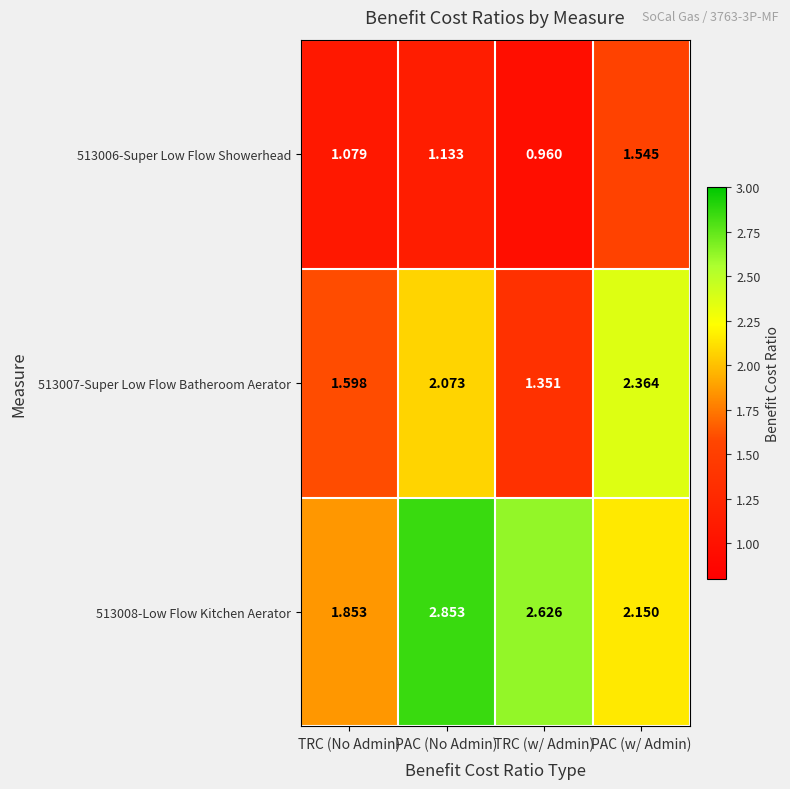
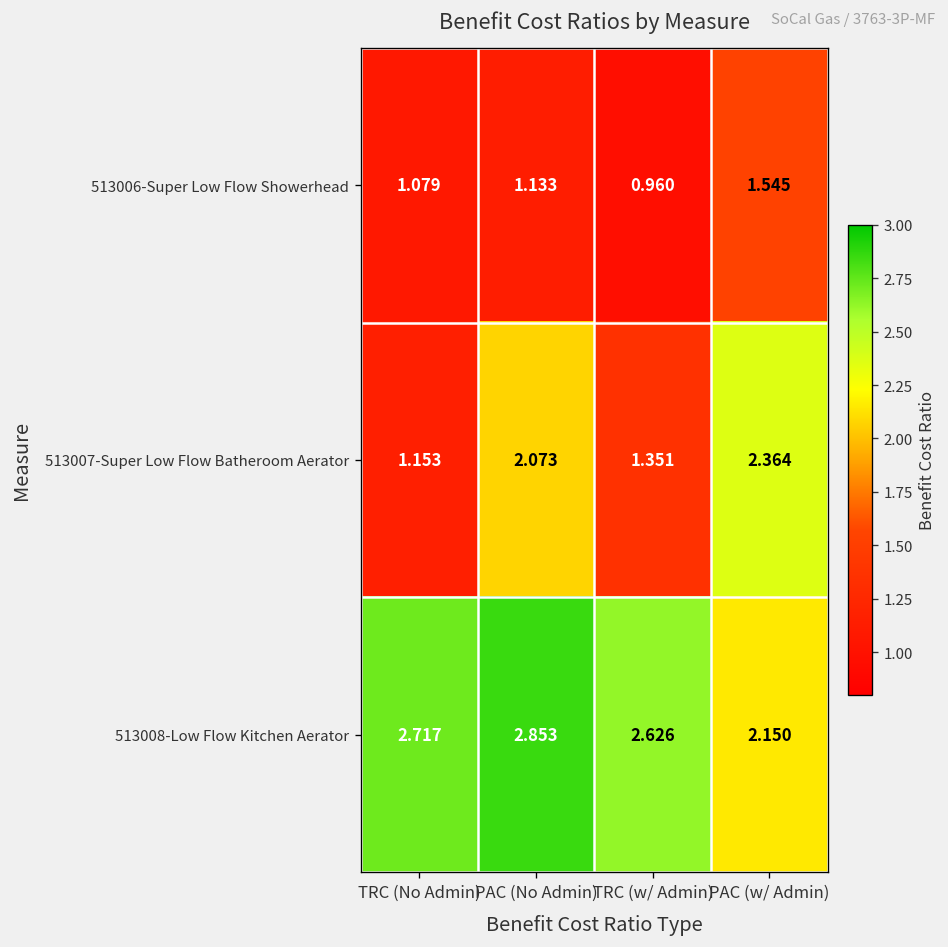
513007-Super Low Flow Batheroom Aerator, TRC (No Admin): 1.598 -> 1.153
513008-Low Flow Kitchen Aerator, TRC (No Admin): 1.853 -> 2.717
